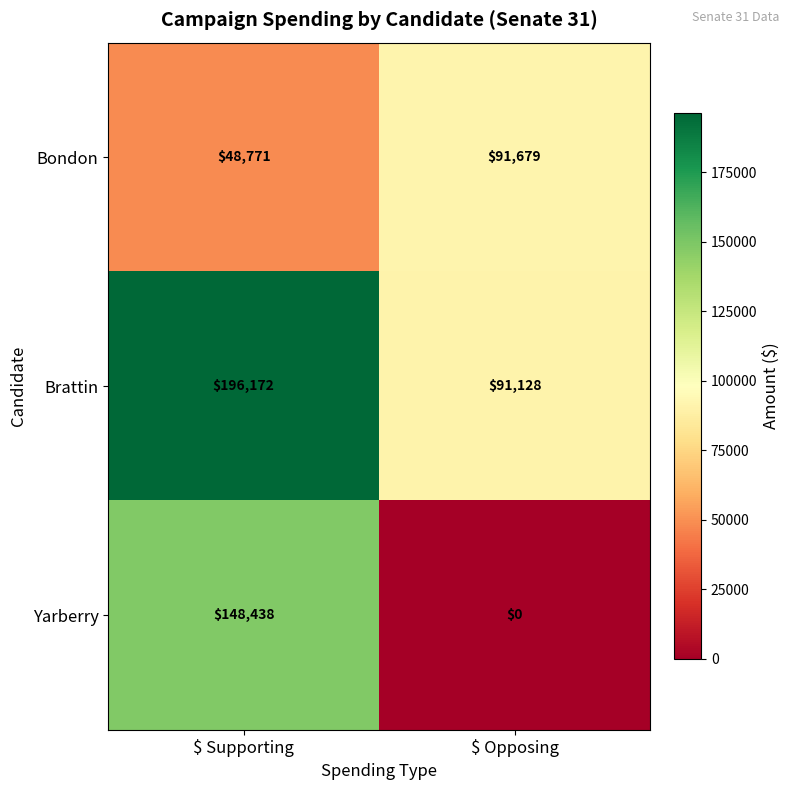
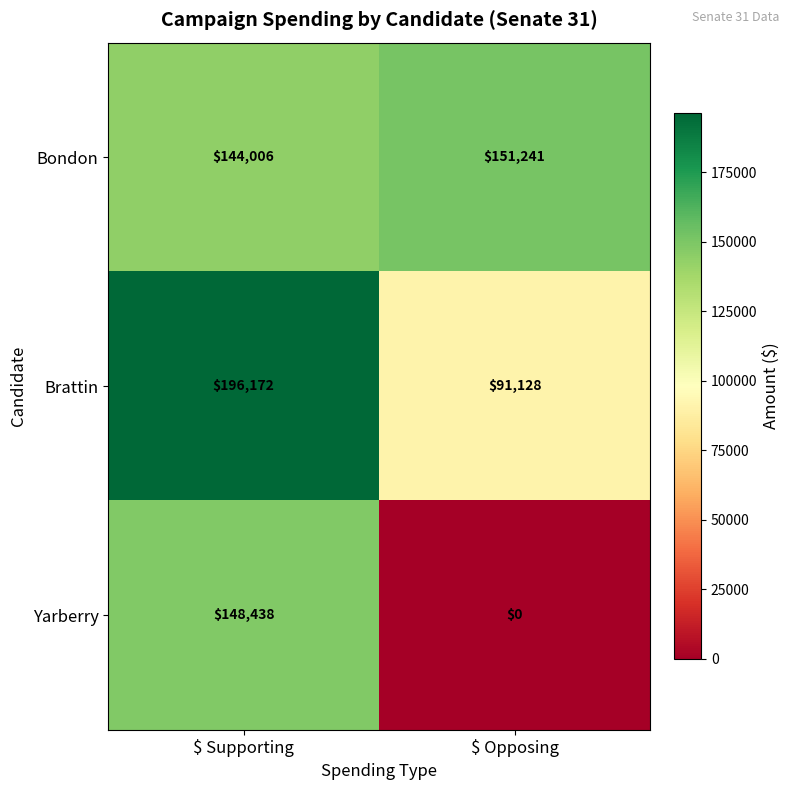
Bondon, $ Supporting: $48,771 -> $144,006
Bondon, $ Opposing: $91,679 -> $151,241
